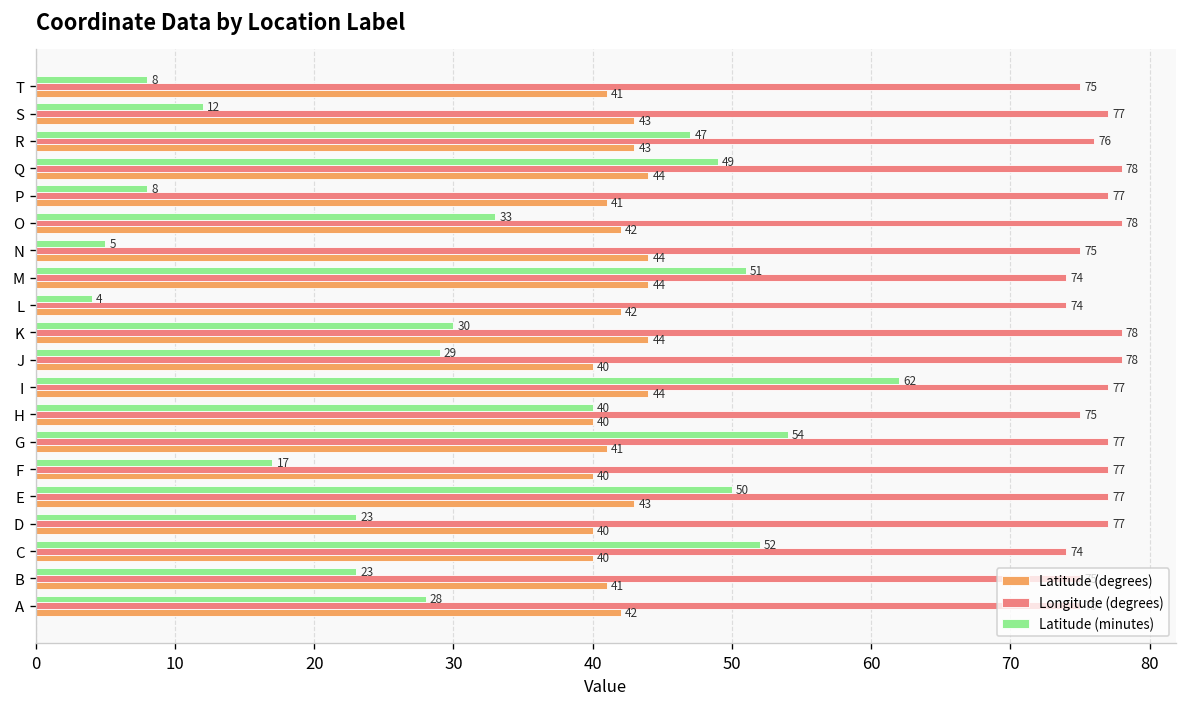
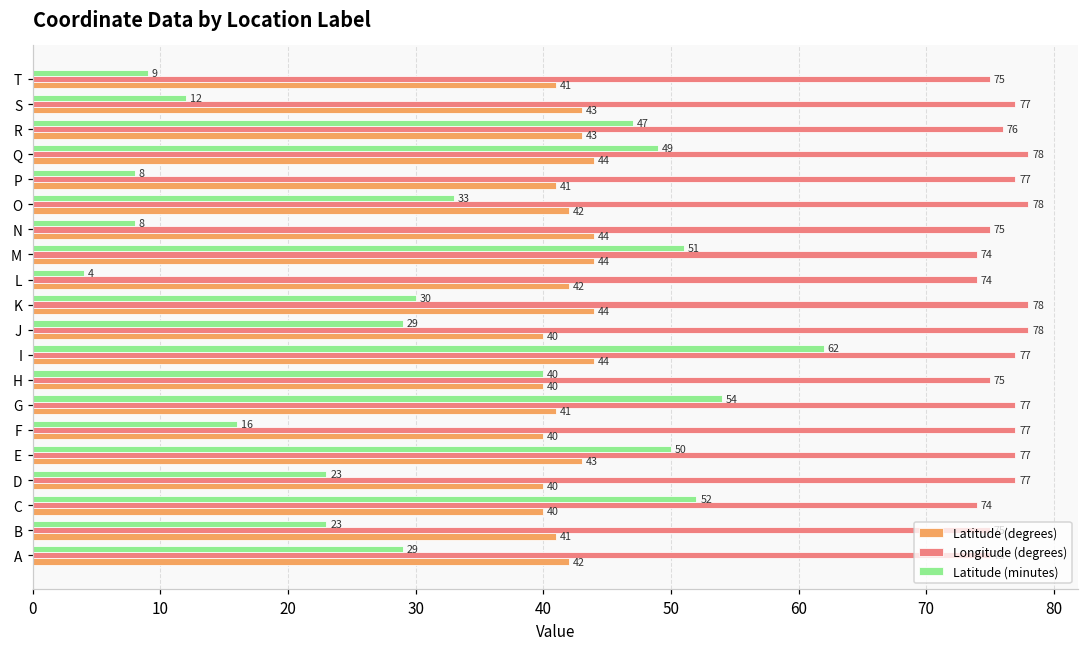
Latitude (minutes), T: 8 -> 9
Latitude (minutes), N: 5 -> 8
Latitude (minutes), F: 17 -> 16
Latitude (minutes), A: 28 -> 29
